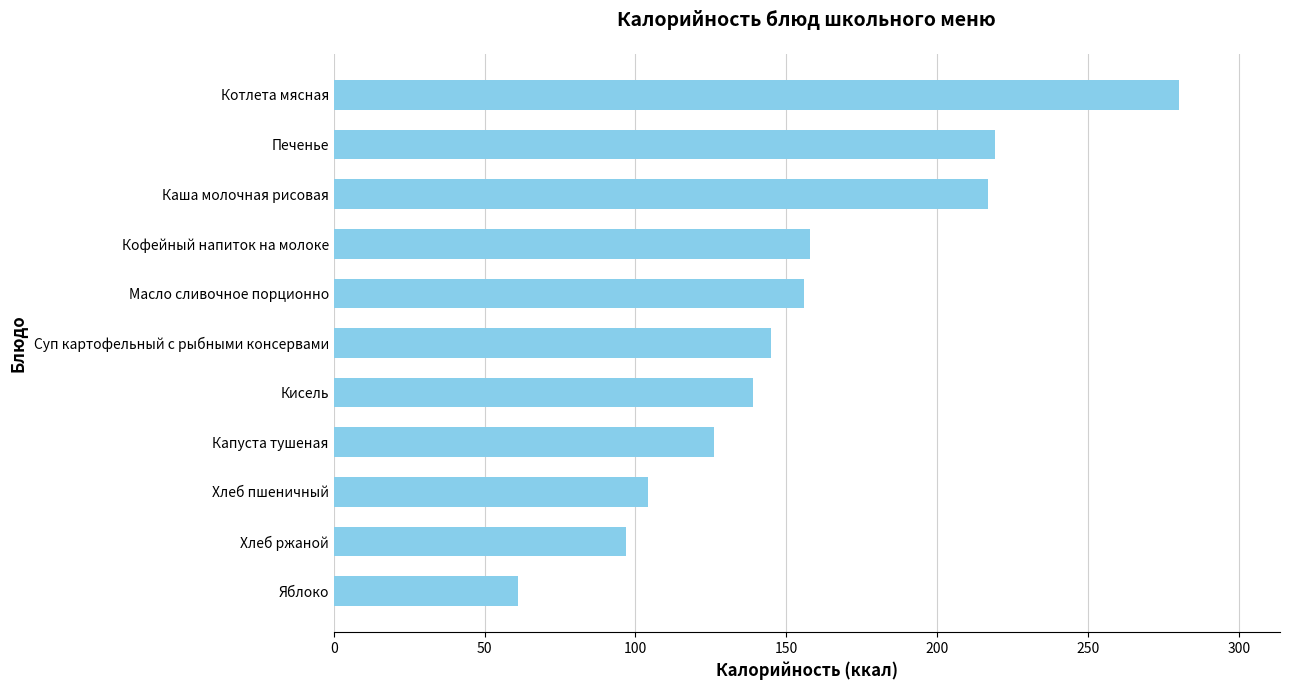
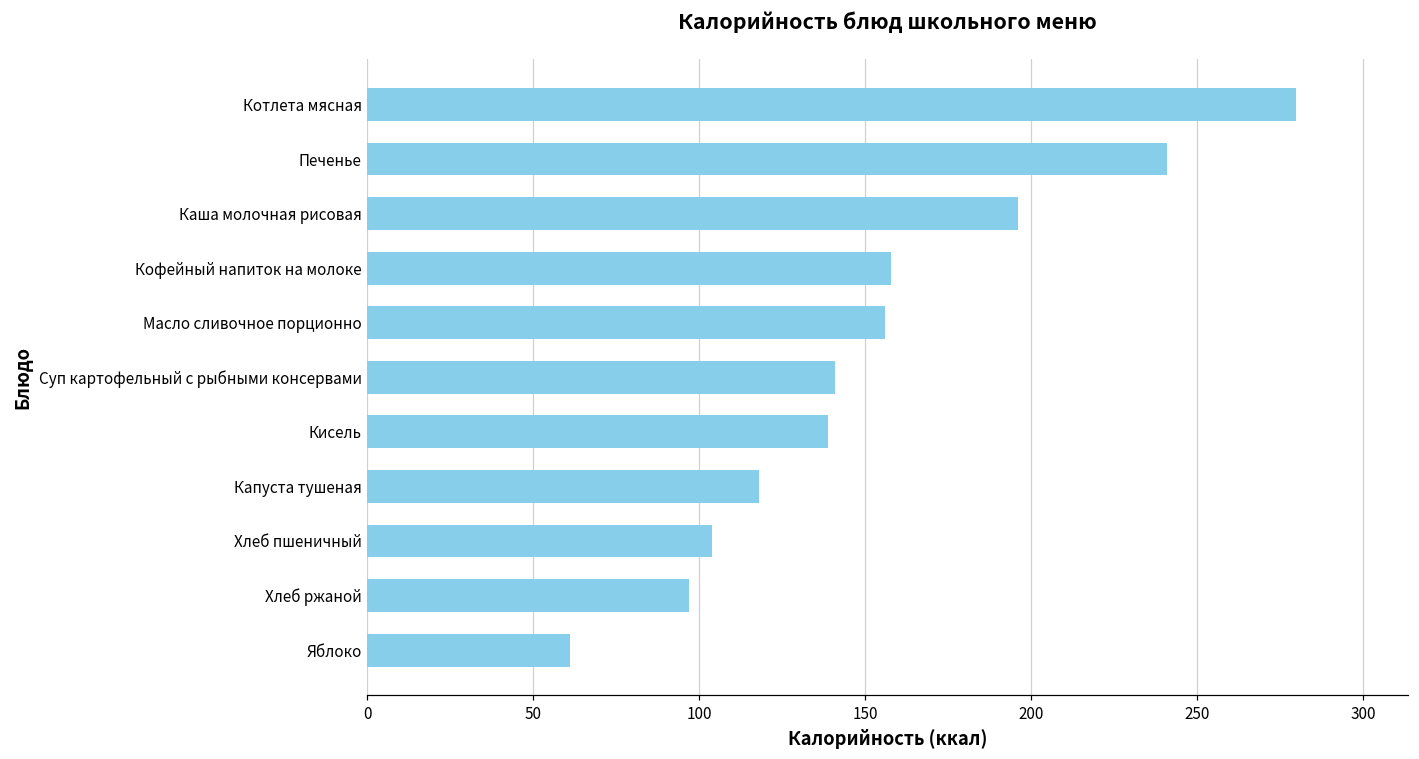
Печенье: 219 -> 241
Каша молочная рисовая: 217 -> 196
Суп картофельный с рыбными консервами: 145 -> 141
Капуста тушеная: 126 -> 118
